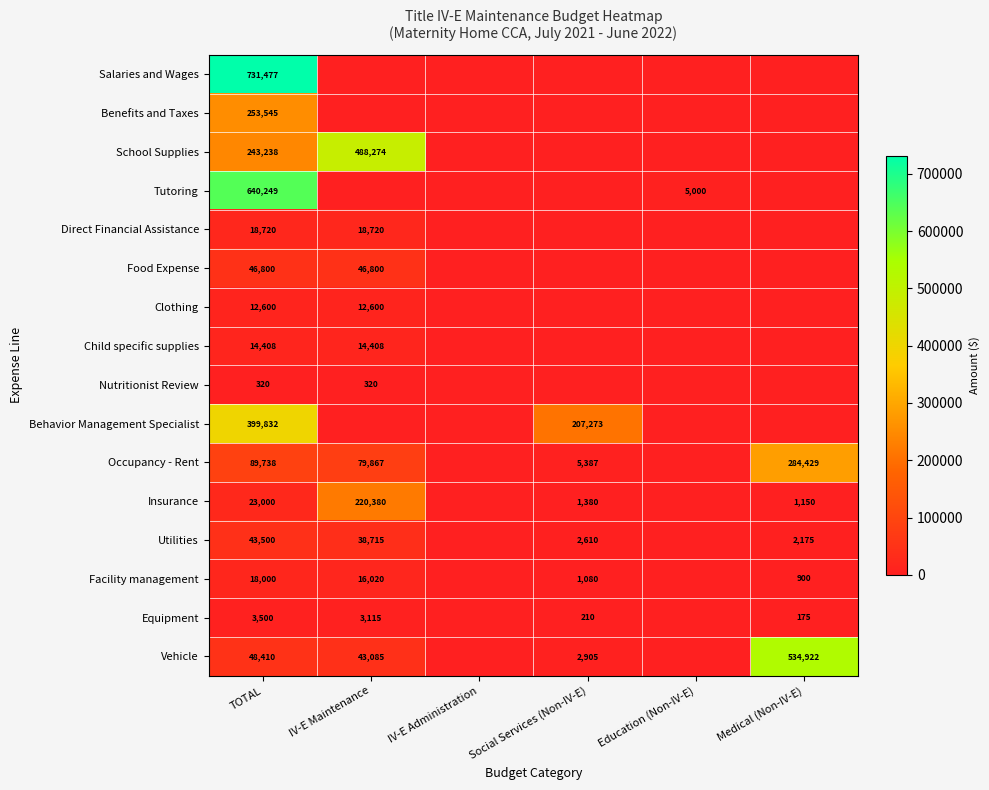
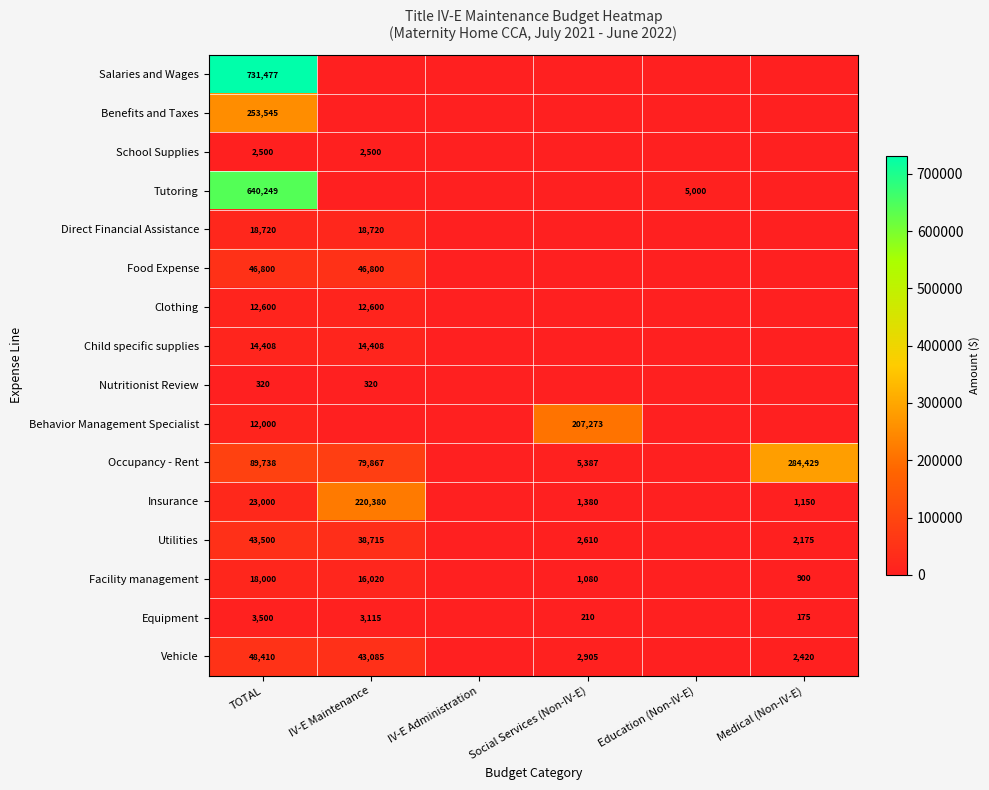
School Supplies, TOTAL: 243,238 -> 2,500
School Supplies, IV-E Maintenance: 488,274 -> 2,500
Behavior Management Specialist, TOTAL: 399,832 -> 12,000
Vehicle, Medical (Non-IV-E): 534,922 -> 2,420
